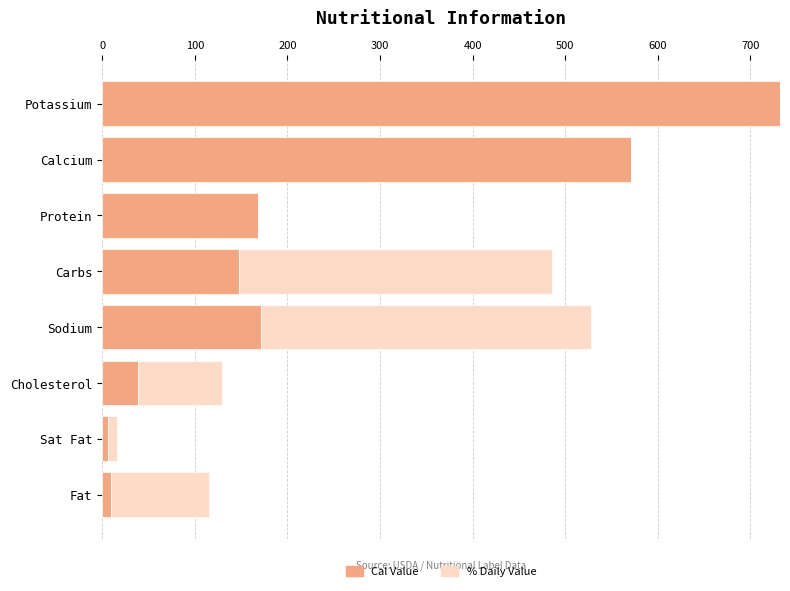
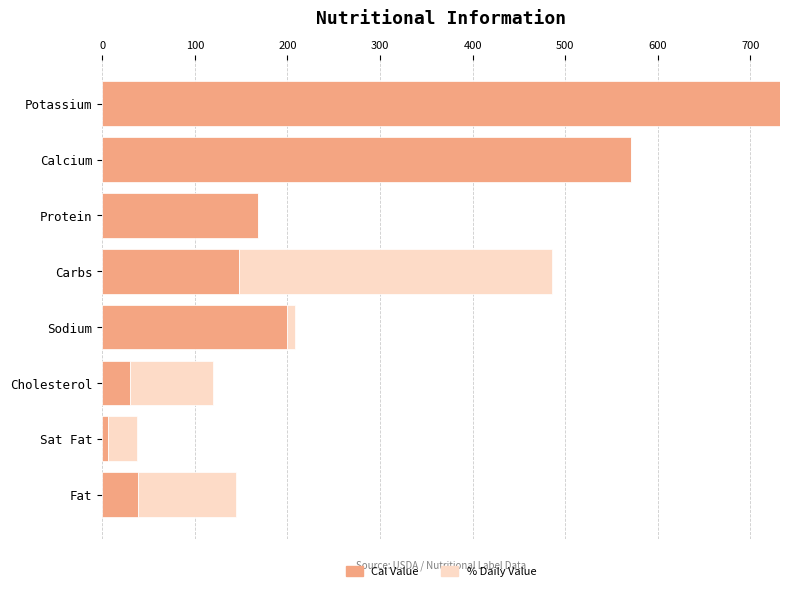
Cal Value, Sodium: 170 -> 200
% Daily Value, Sodium: 360 -> 10
Cal Value, Cholesterol: 40 -> 30
% Daily Value, Sat Fat: 10 -> 30
Cal Value, Fat: 10 -> 40
